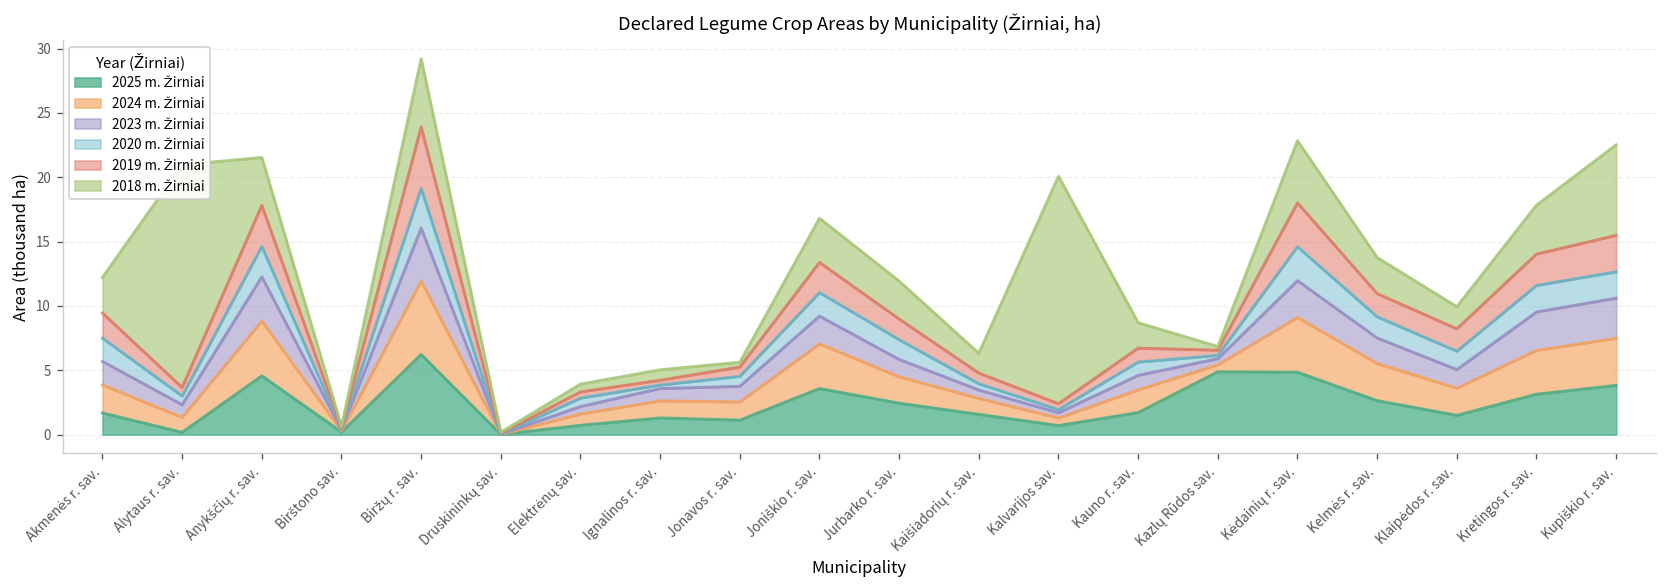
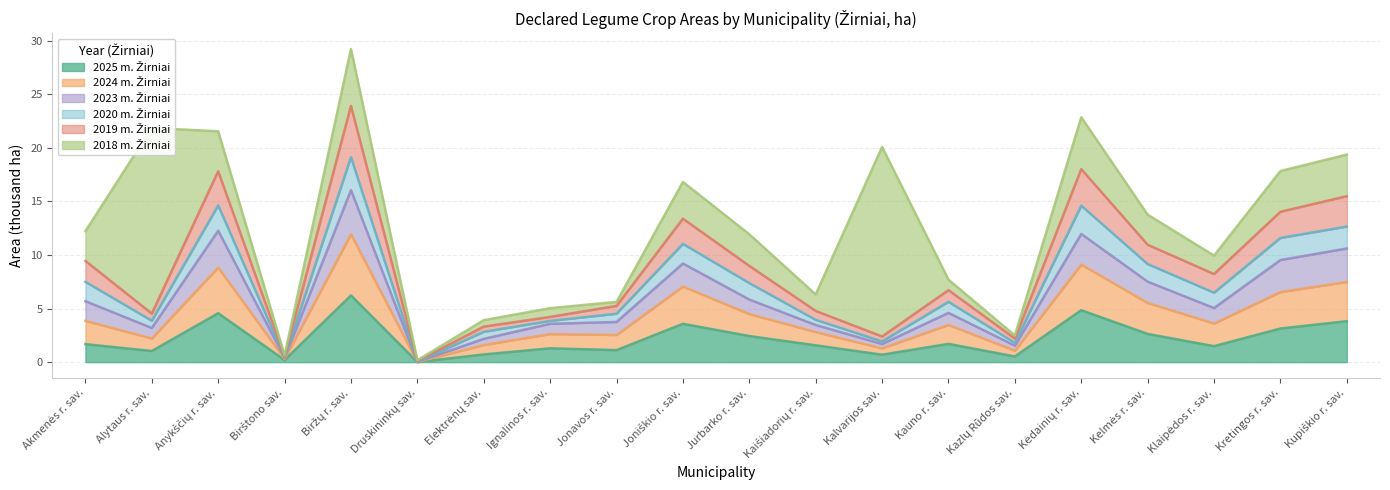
2025 m. Žirniai, Alytaus r. sav.: 0.2 -> 1.0
2018 m. Žirniai, Kauno r. sav.: 2.0 -> 1.0
2025 m. Žirniai, Kazlų Rūdos sav.: 4.9 -> 0.5
2018 m. Žirniai, Kupiškio r. sav.: 7.0 -> 3.9
